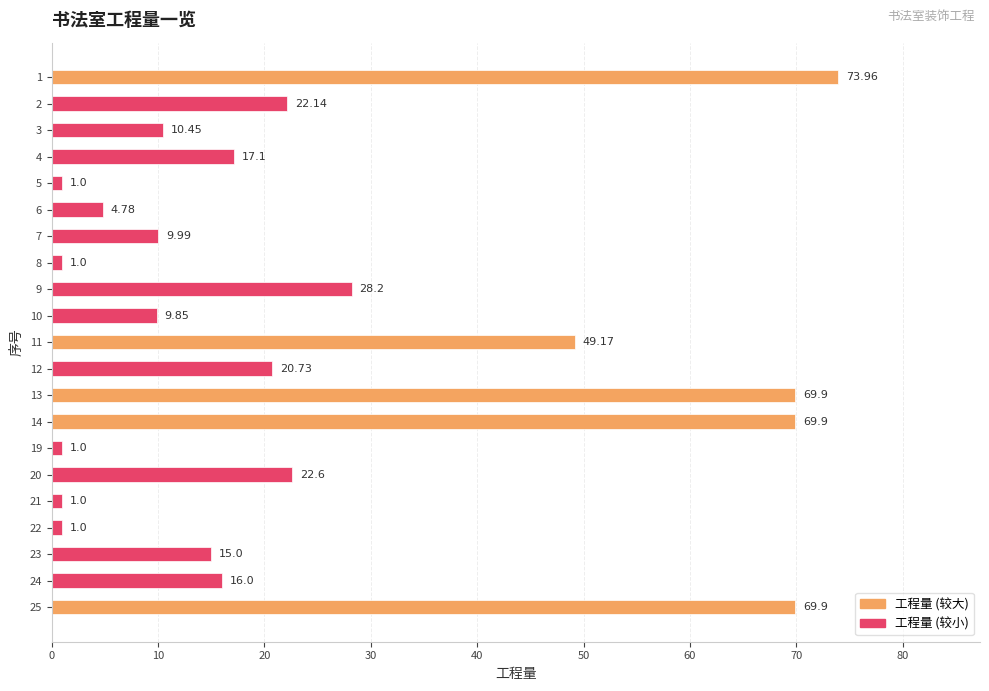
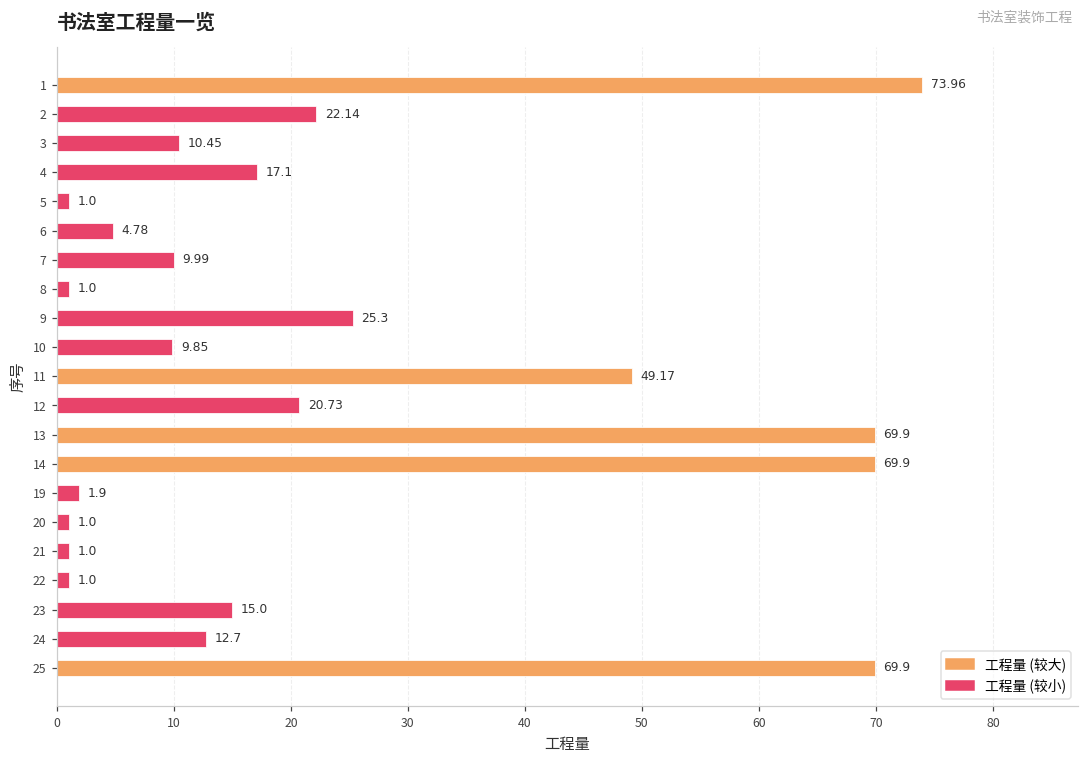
9: 28.2 -> 25.3
19: 1.0 -> 1.9
20: 22.6 -> 1.0
24: 16.0 -> 12.7
